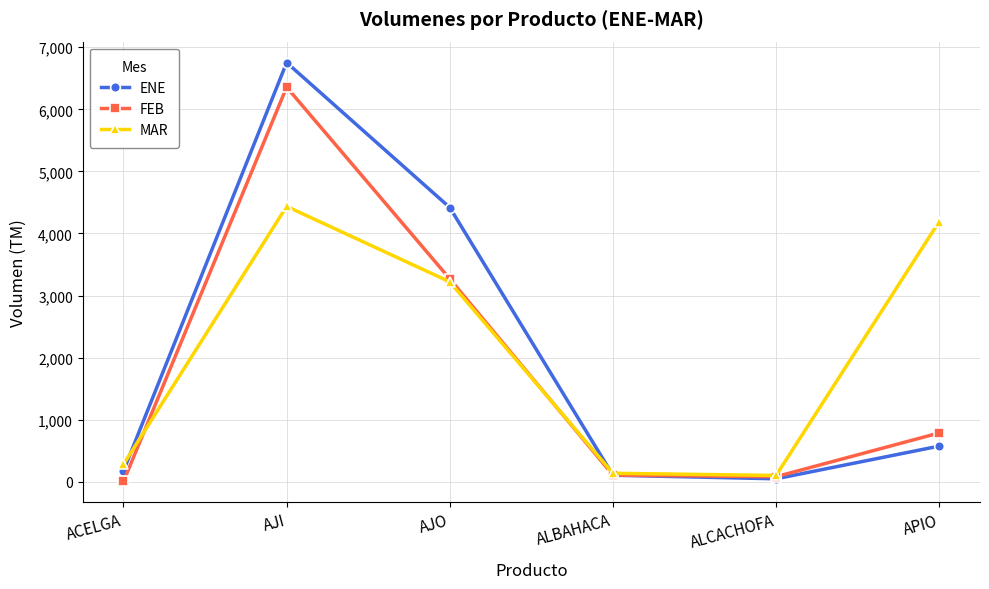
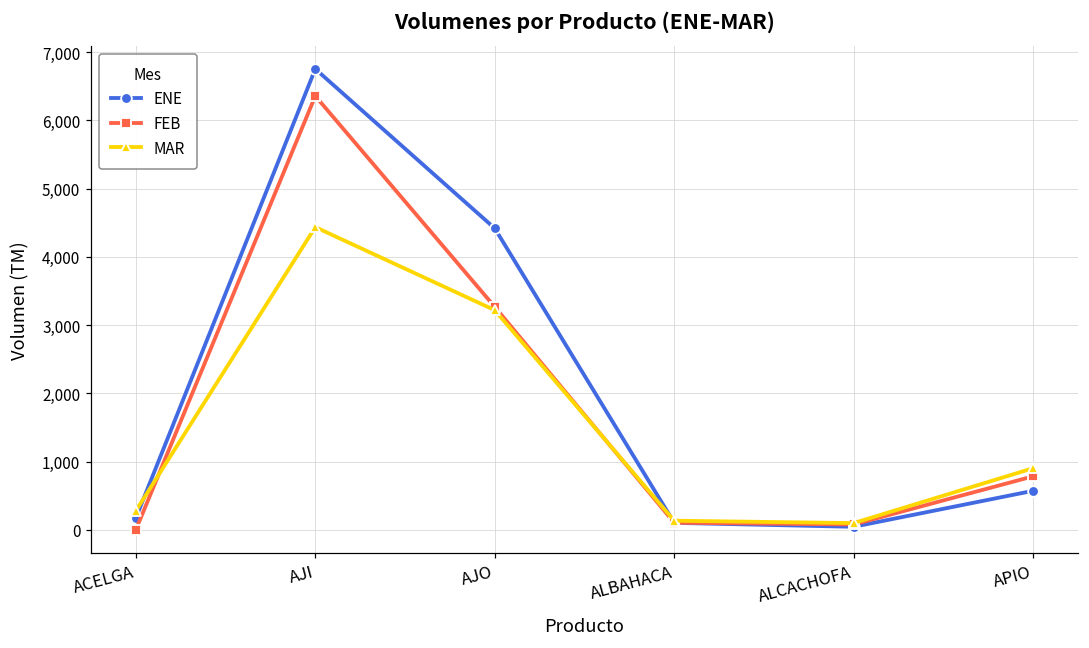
MAR, APIO: 4,200 -> 900
